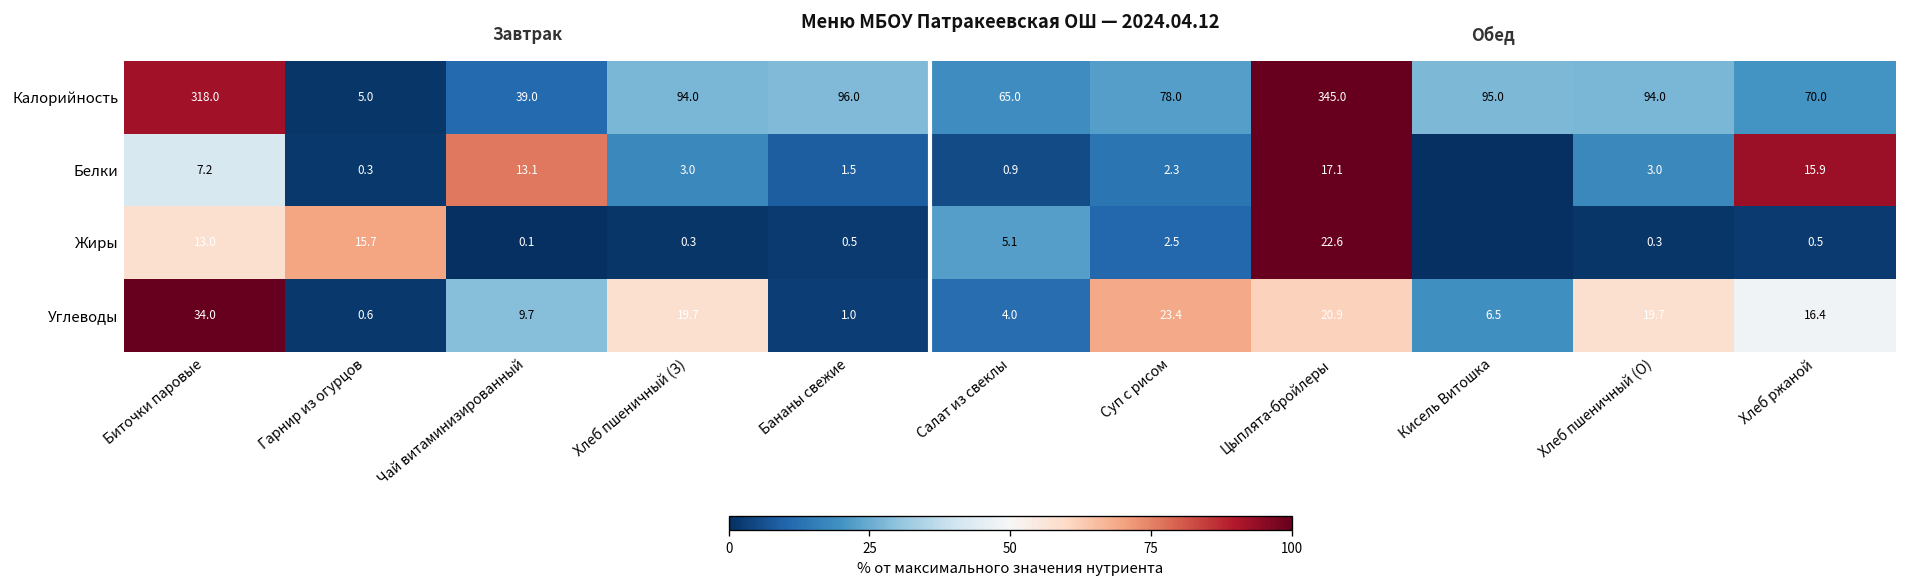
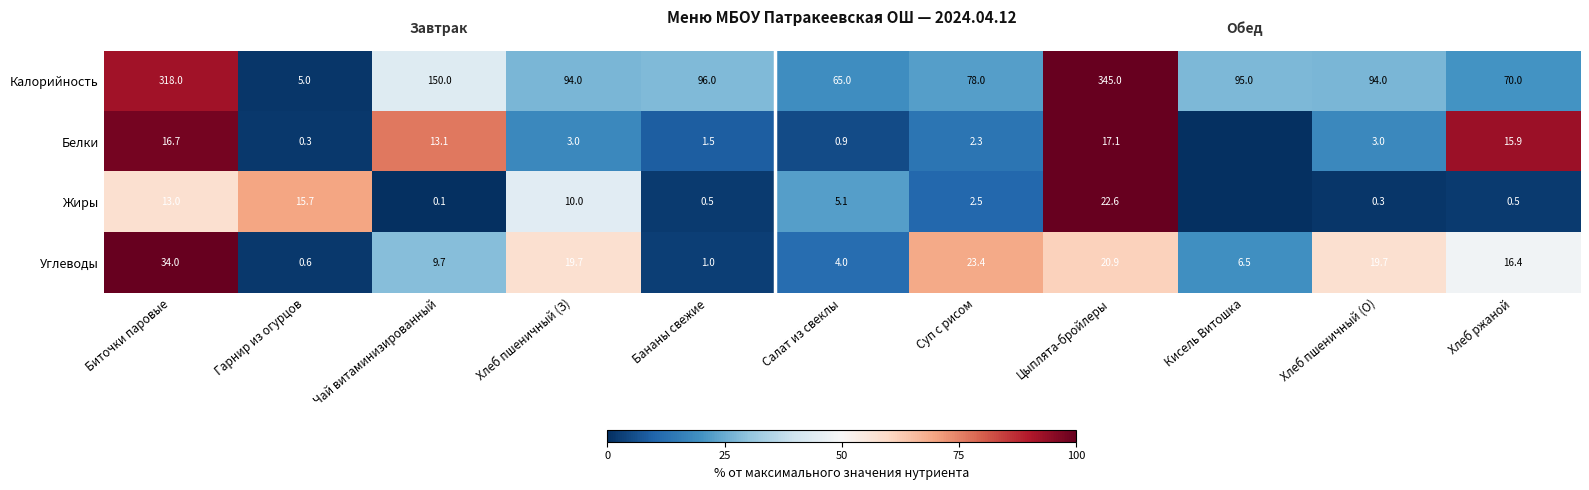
Калорийность, Чай витаминизированный: 39.0 -> 150.0
Белки, Биточки паровые: 7.2 -> 16.7
Жиры, Хлеб пшеничный (З): 0.3 -> 10.0
